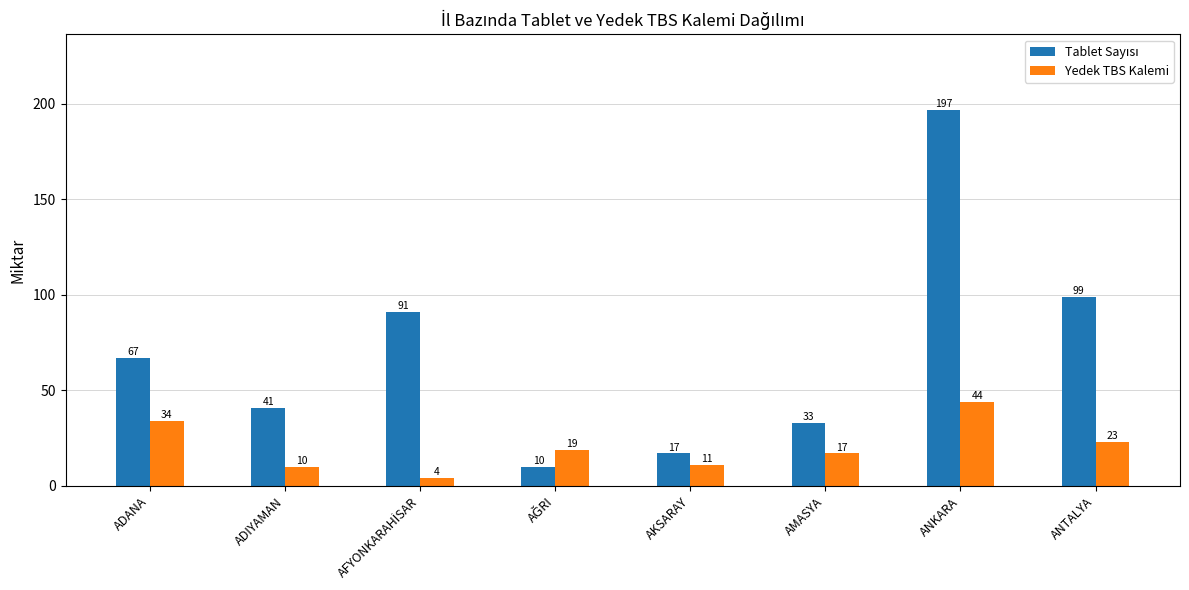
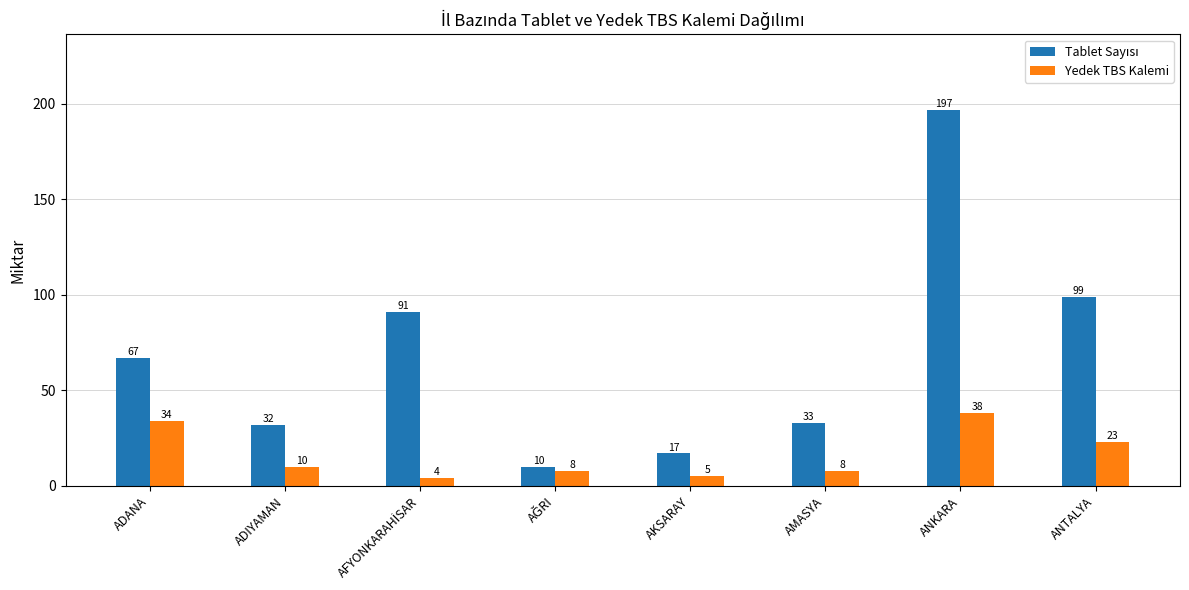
Tablet Sayısı, ADIYAMAN: 41 -> 32
Yedek TBS Kalemi, AĞRI: 19 -> 8
Yedek TBS Kalemi, AKSARAY: 11 -> 5
Yedek TBS Kalemi, AMASYA: 17 -> 8
Yedek TBS Kalemi, ANKARA: 44 -> 38
